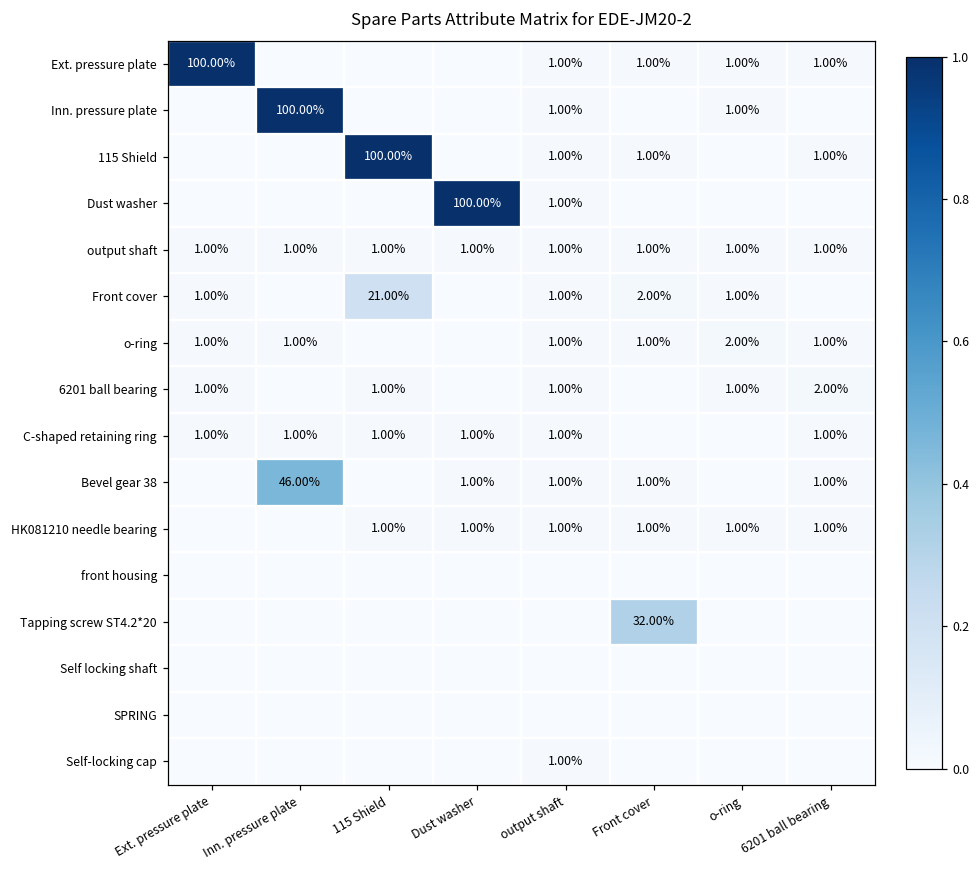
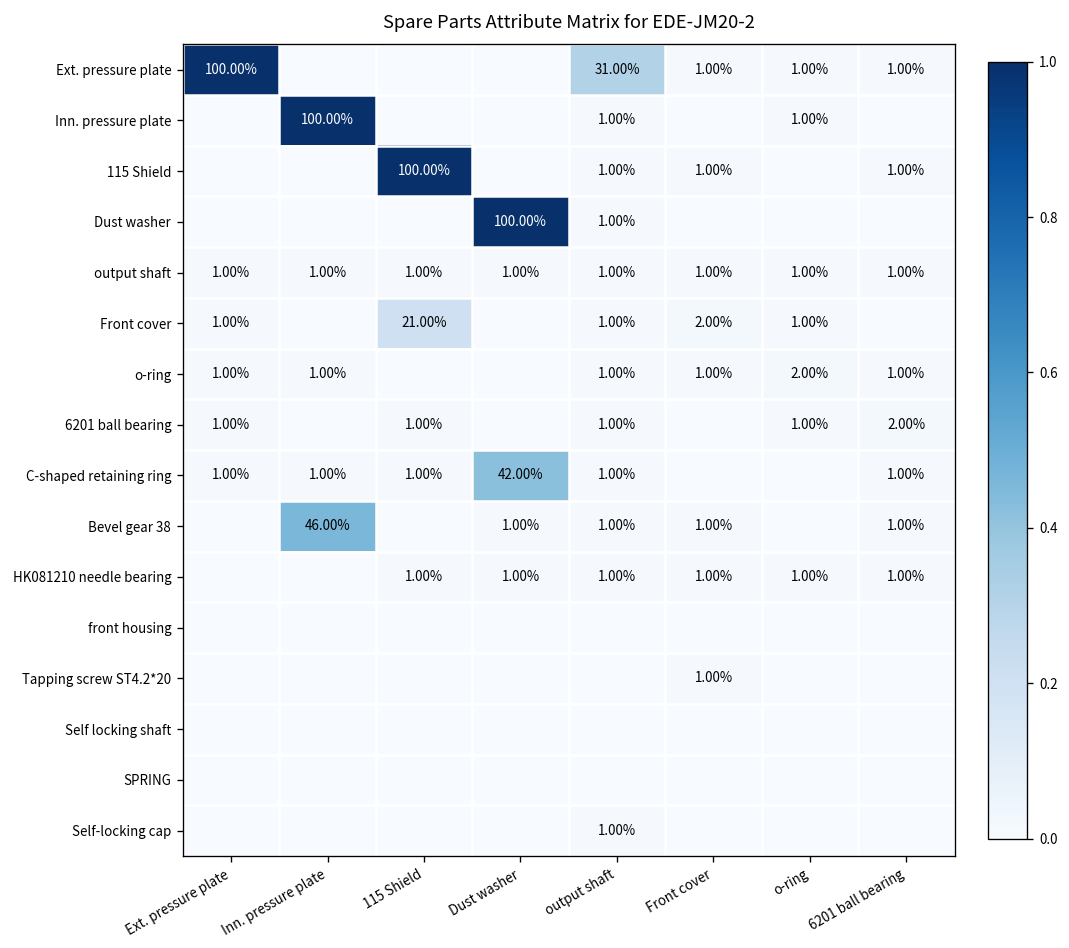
Ext. pressure plate, output shaft: 1.00% -> 31.00%
C-shaped retaining ring, Dust washer: 1.00% -> 42.00%
Tapping screw ST4.2*20, Front cover: 32.00% -> 1.00%
